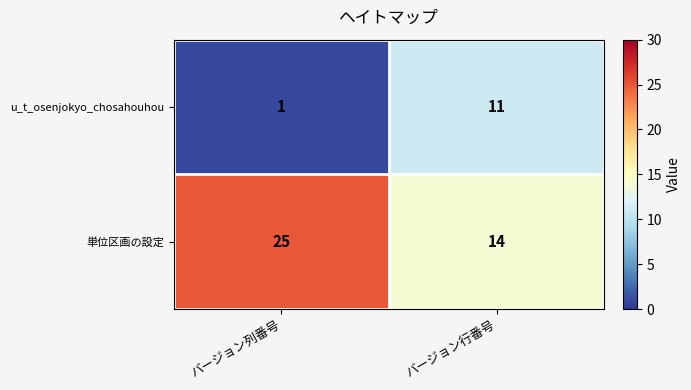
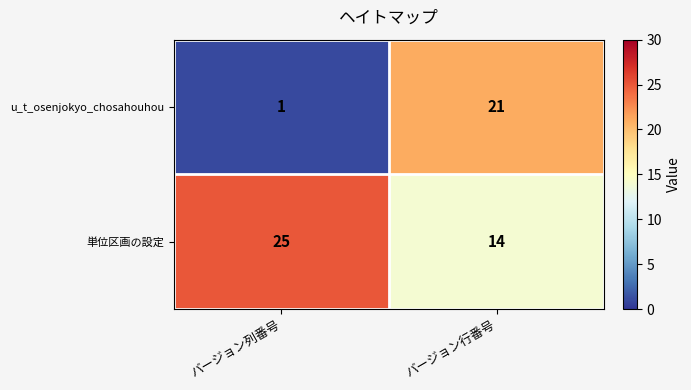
u_t_osenjokyo_chosahouhou, バージョン行番号: 11 -> 21
